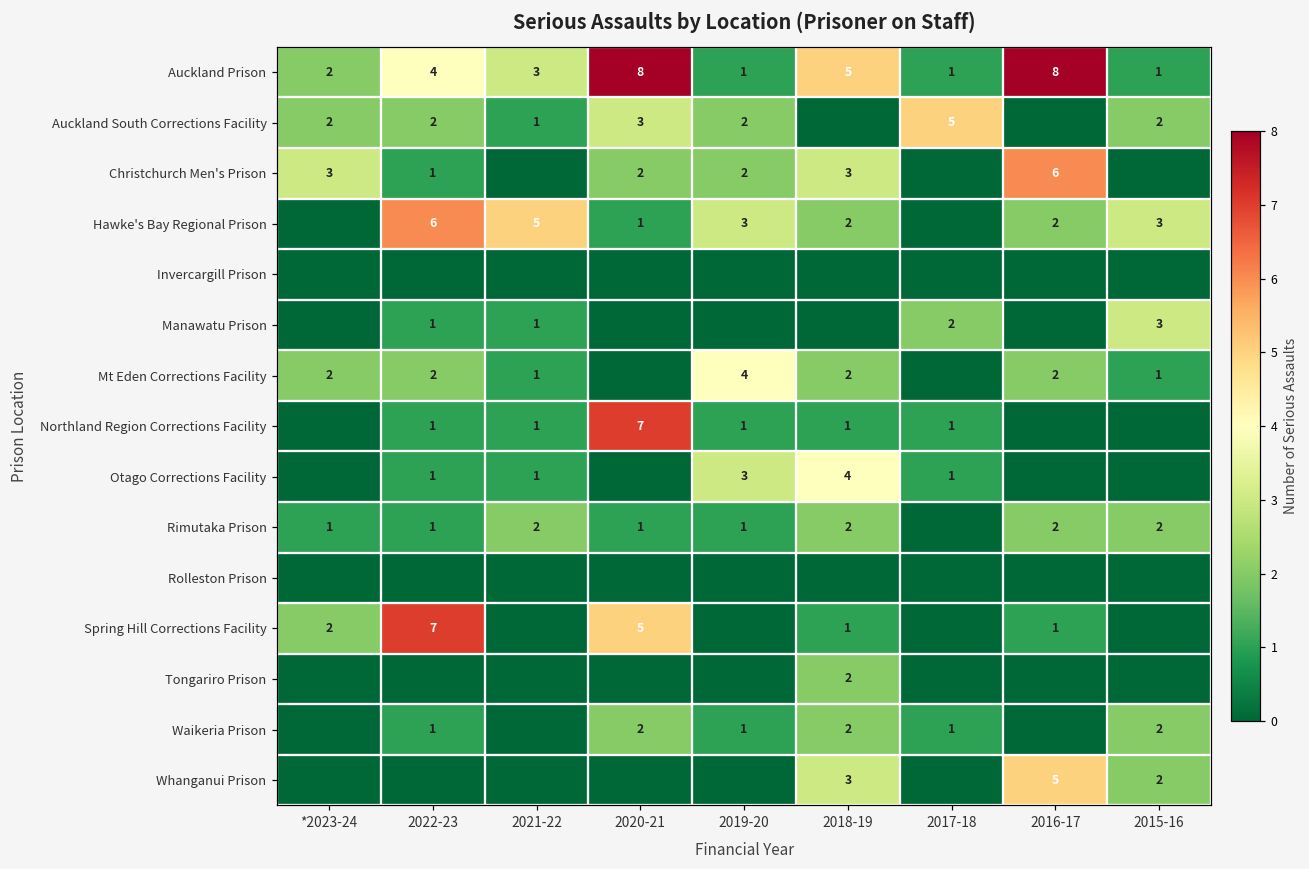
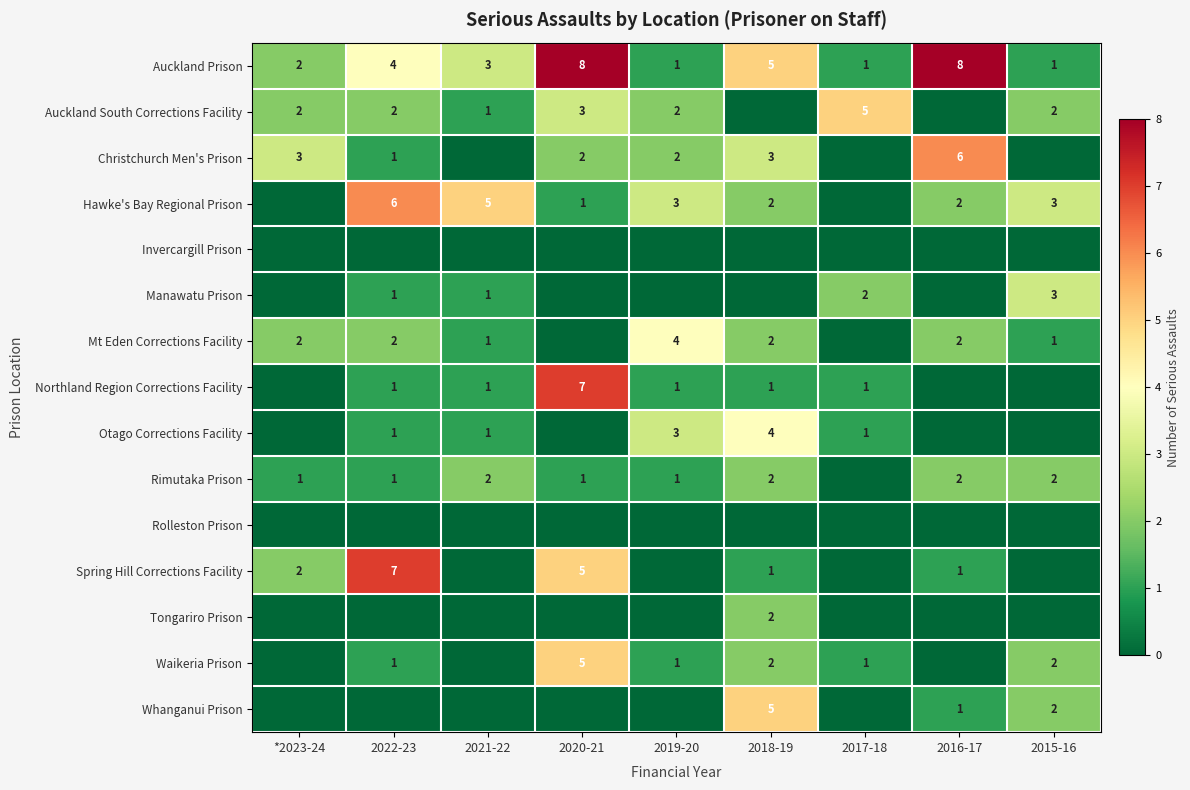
Waikeria Prison, 2020-21: 2 -> 5
Whanganui Prison, 2018-19: 3 -> 5
Whanganui Prison, 2016-17: 5 -> 1
